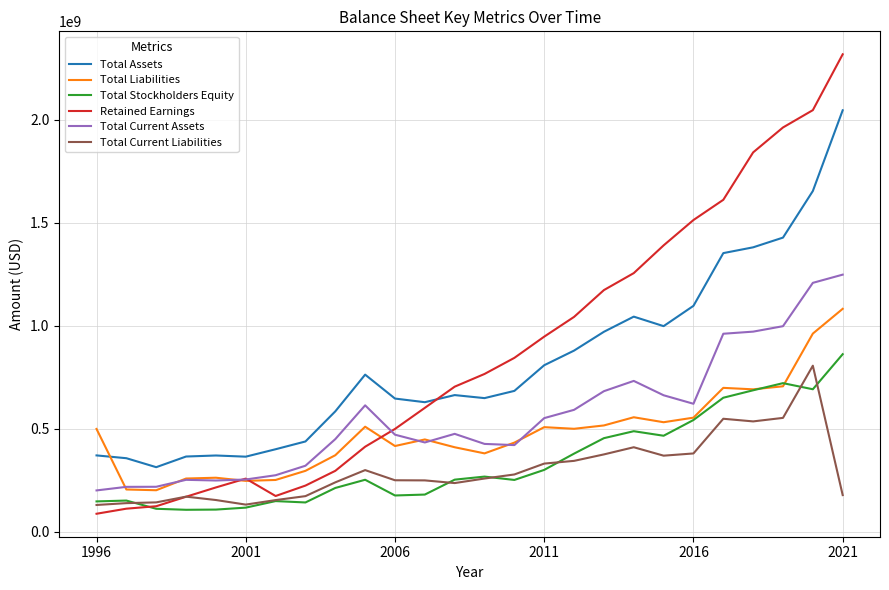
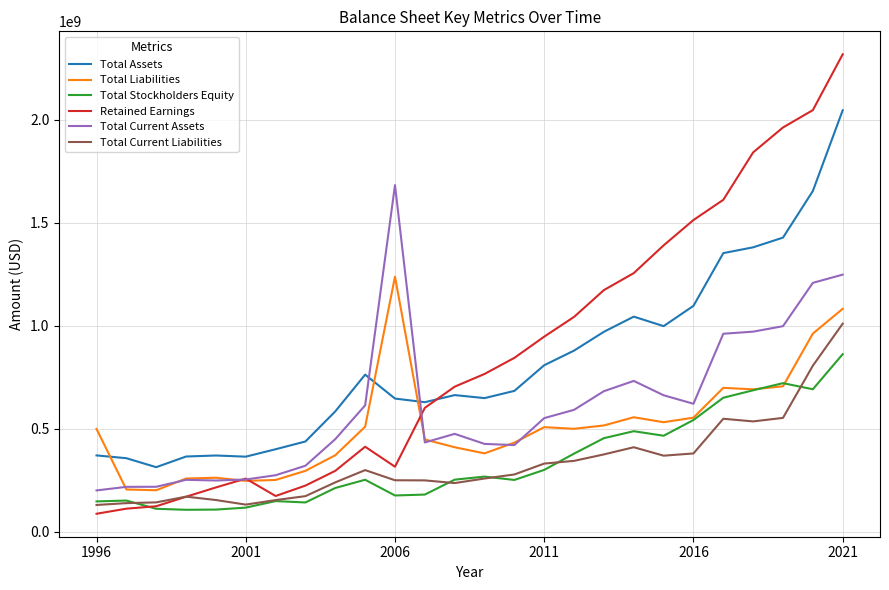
Total Liabilities, 2006: 420000000 -> 1240000000
Retained Earnings, 2006: 500000000 -> 320000000
Total Current Assets, 2006: 470000000 -> 1680000000
Total Current Liabilities, 2021: 180000000 -> 1010000000
